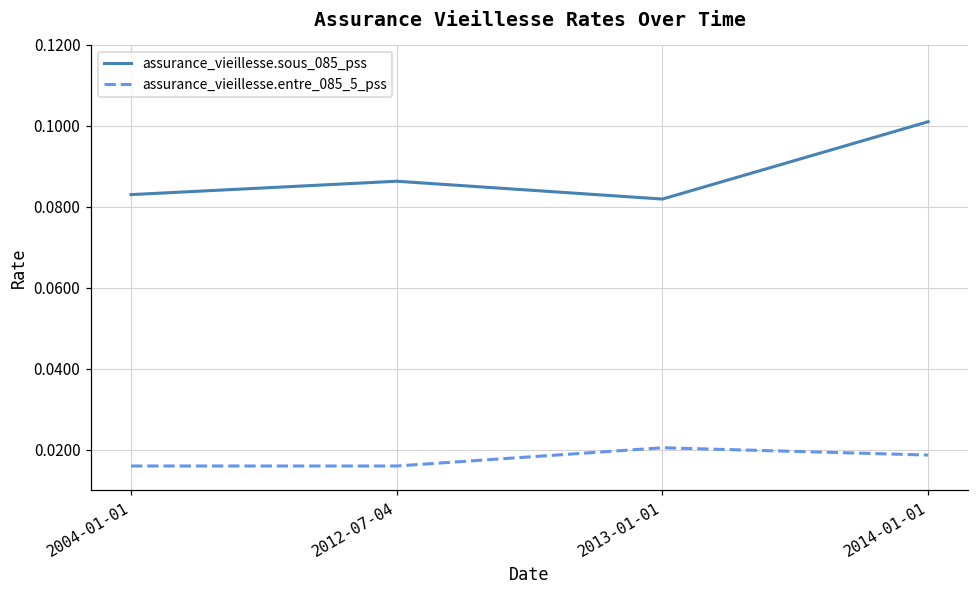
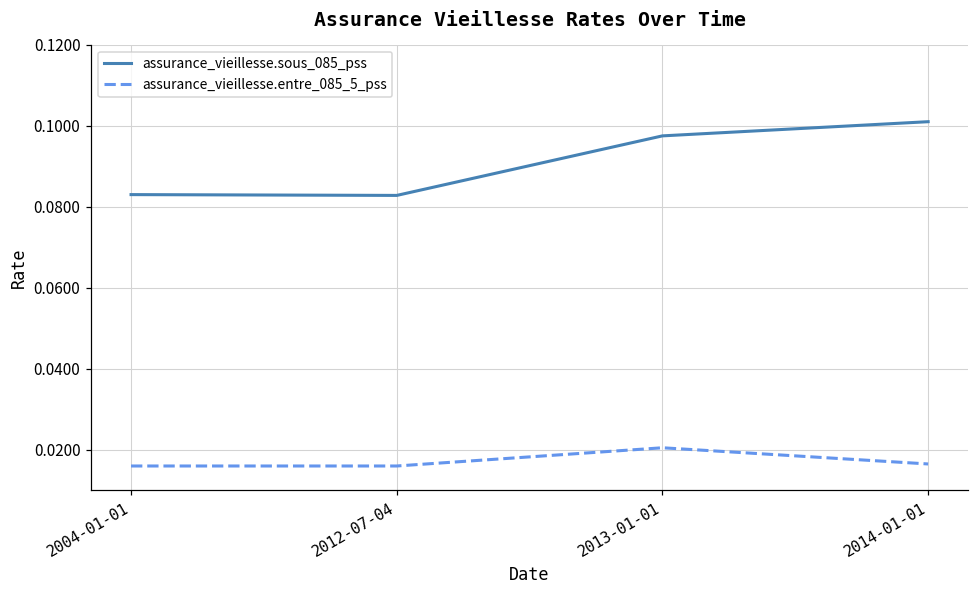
assurance_vieillesse.sous_085_pss, 2012-07-04: 0.086 -> 0.083
assurance_vieillesse.sous_085_pss, 2013-01-01: 0.082 -> 0.098
assurance_vieillesse.entre_085_5_pss, 2014-01-01: 0.019 -> 0.017
